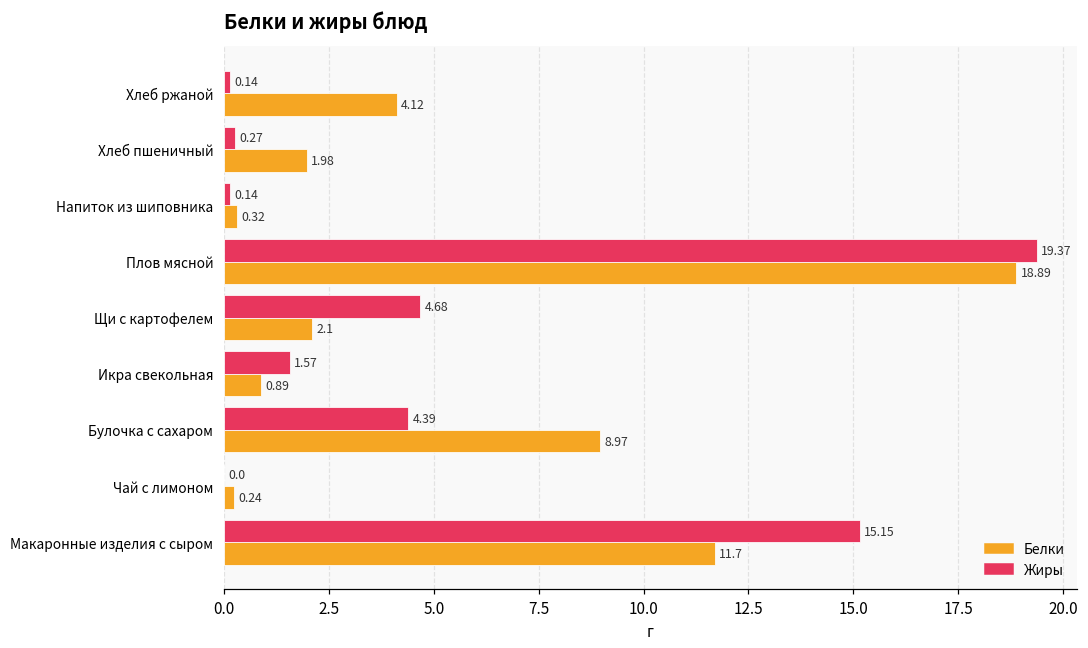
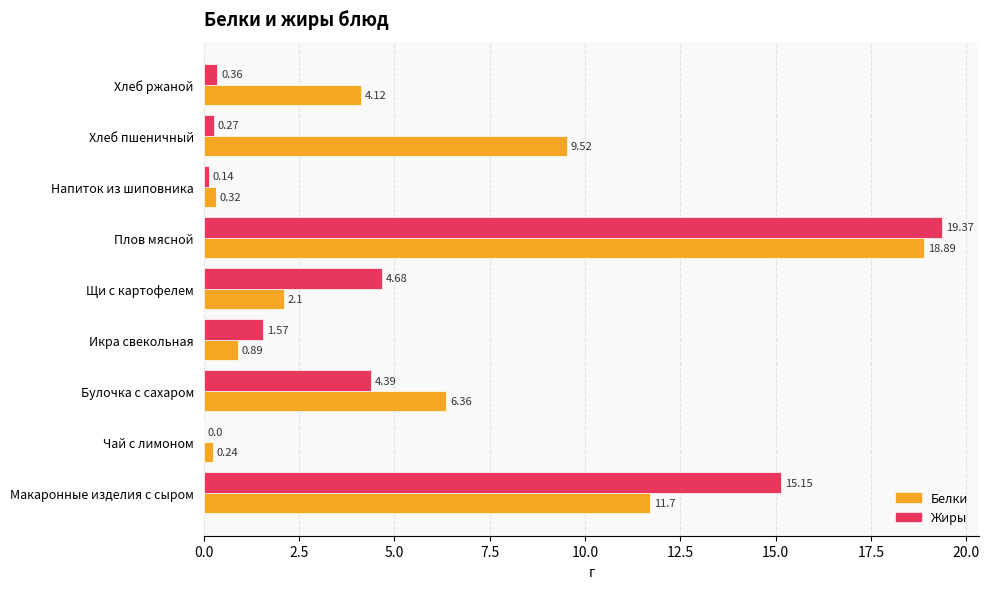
Жиры, Хлеб ржаной: 0.14 -> 0.36
Белки, Хлеб пшеничный: 1.98 -> 9.52
Белки, Булочка с сахаром: 8.97 -> 6.36
